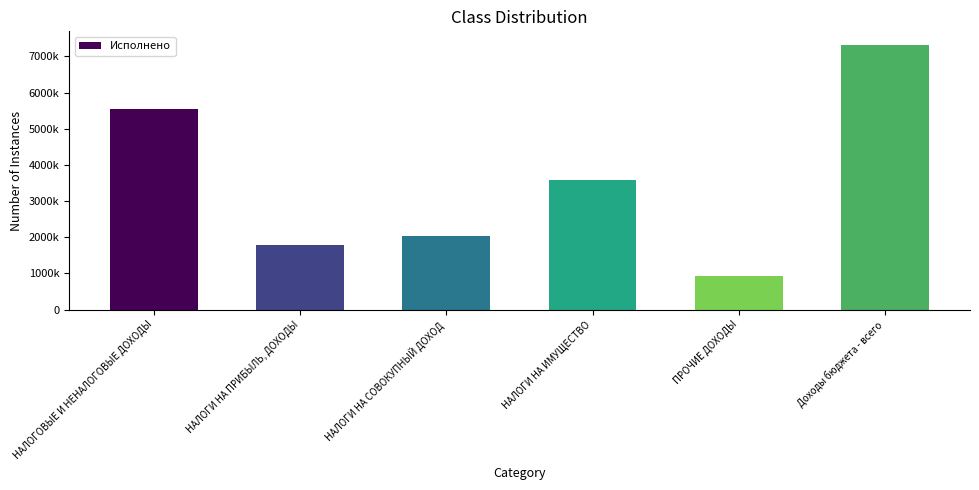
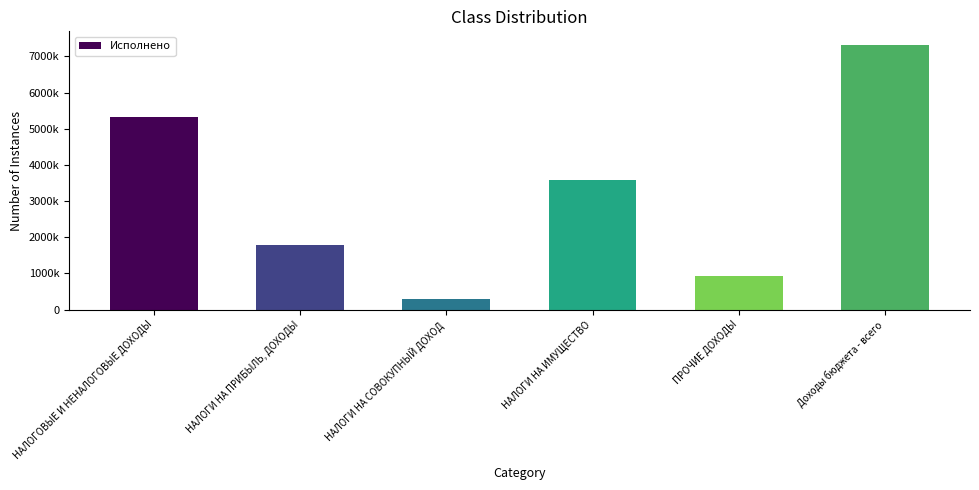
НАЛОГОВЫЕ И НЕНАЛОГОВЫЕ ДОХОДЫ: 5500000 -> 5300000
НАЛОГИ НА СОВОКУПНЫЙ ДОХОД: 2000000 -> 300000
